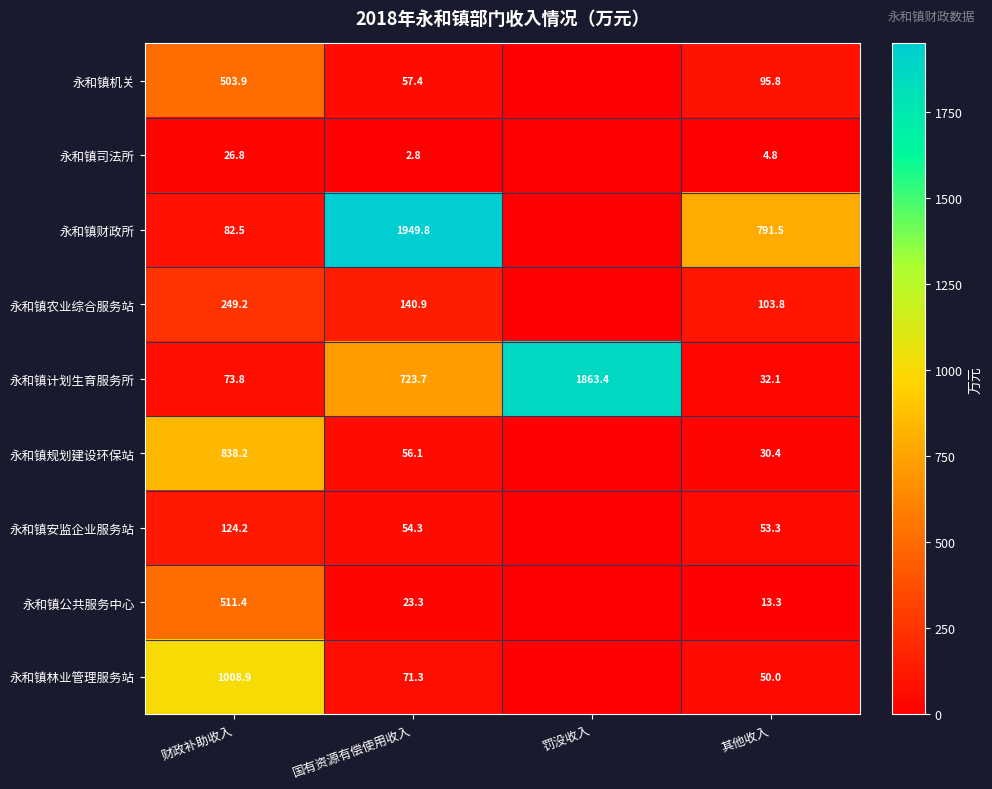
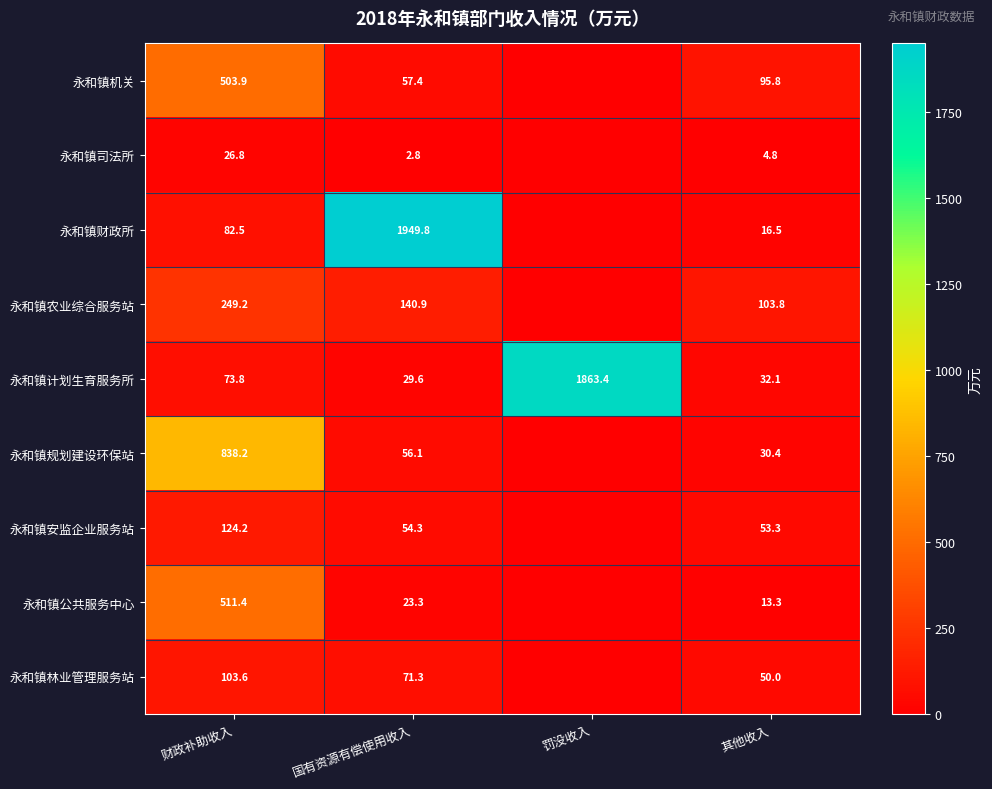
永和镇财政所, 其他收入: 791.5 -> 16.5
永和镇计划生育服务所, 国有资源有偿使用收入: 723.7 -> 29.6
永和镇林业管理服务站, 财政补助收入: 1008.9 -> 103.6
